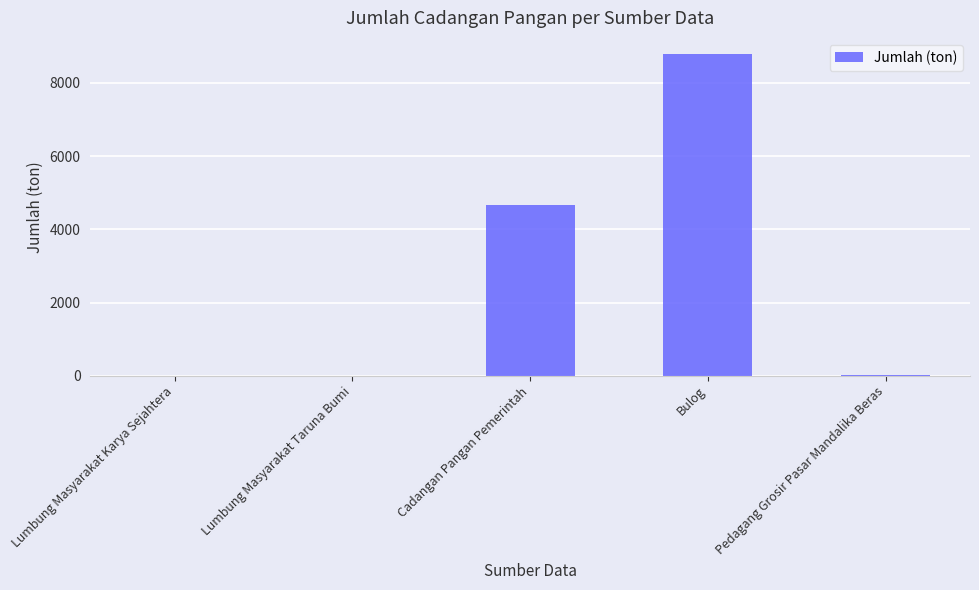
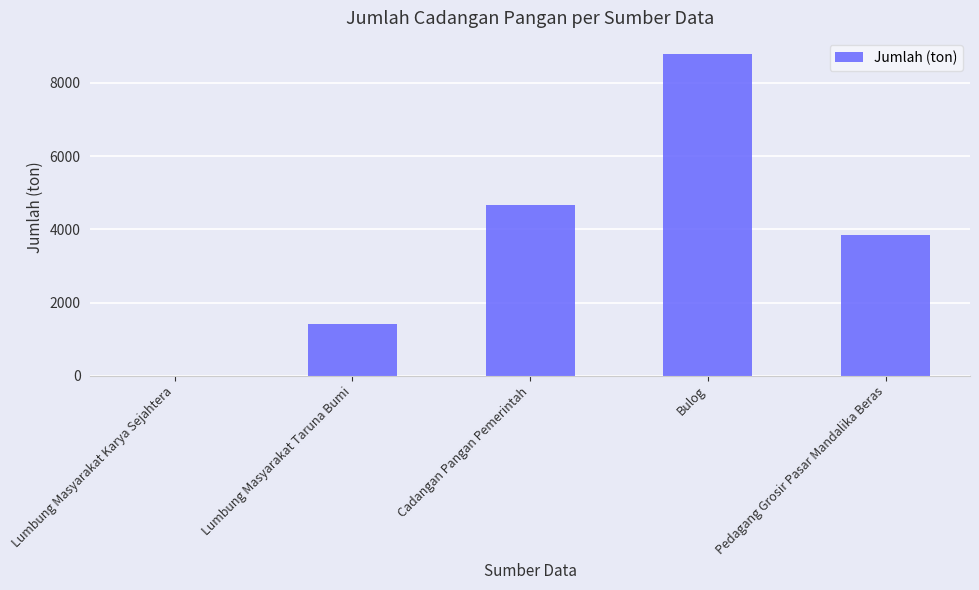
Lumbung Masyarakat Taruna Bumi: 0 -> 1400
Pedagang Grosir Pasar Mandalika Beras: 0 -> 3900
